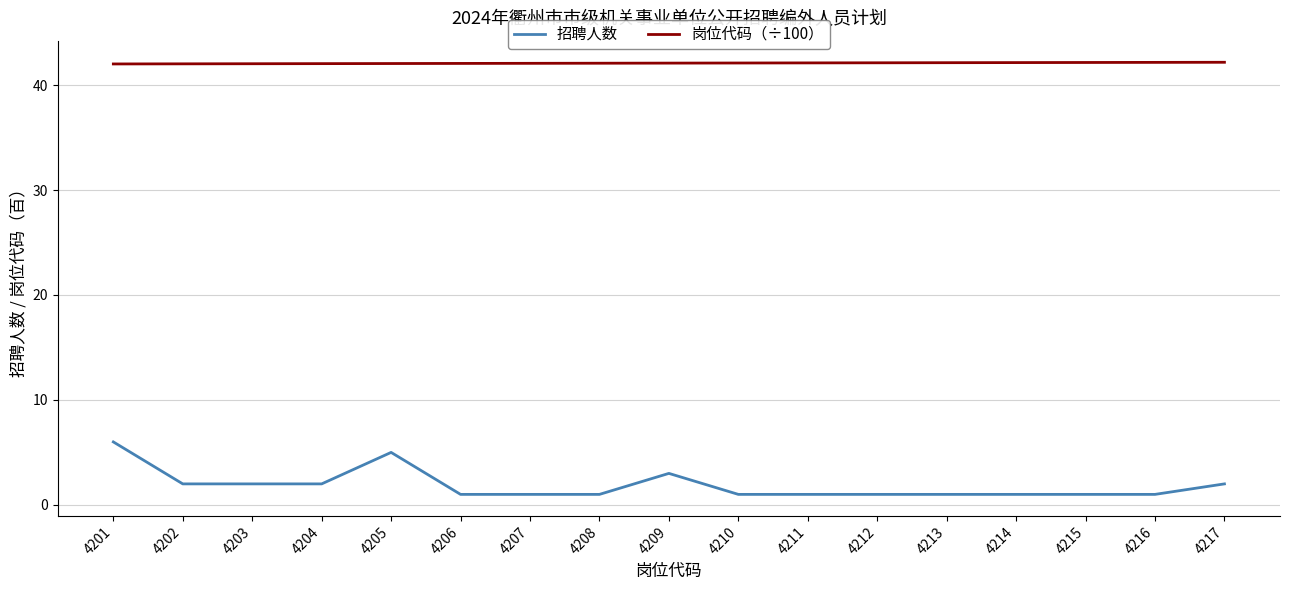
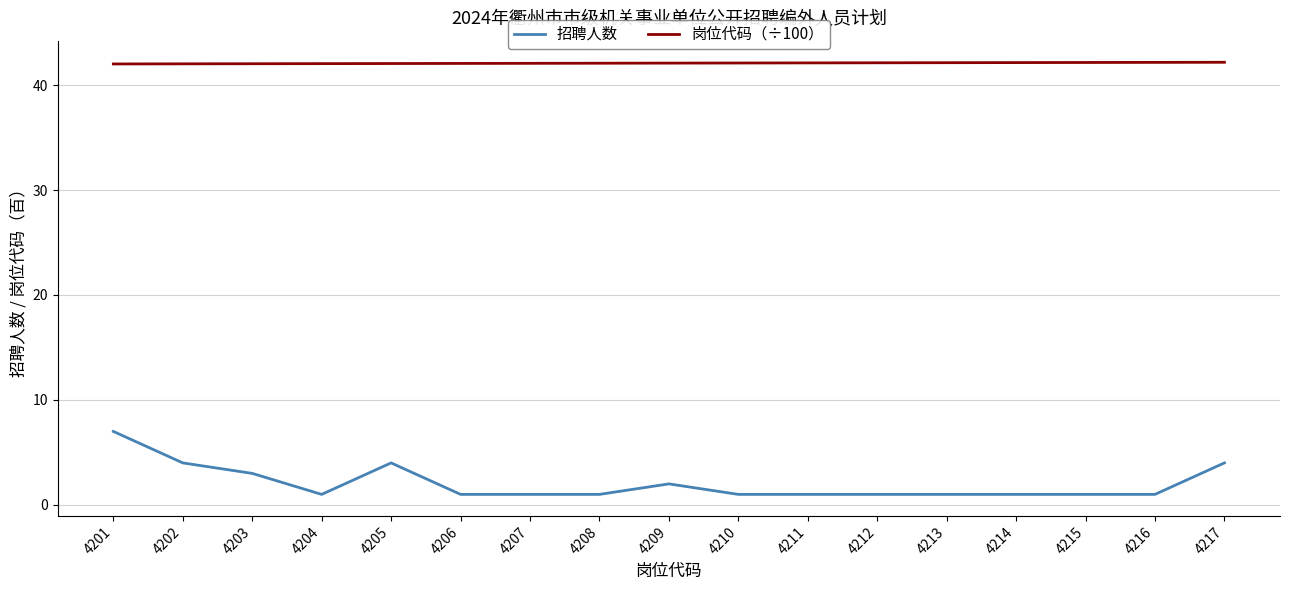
招聘人数, 4201: 6 -> 7
招聘人数, 4202: 2 -> 4
招聘人数, 4203: 2 -> 3
招聘人数, 4204: 2 -> 1
招聘人数, 4205: 5 -> 4
招聘人数, 4209: 3 -> 2
招聘人数, 4217: 2 -> 4
